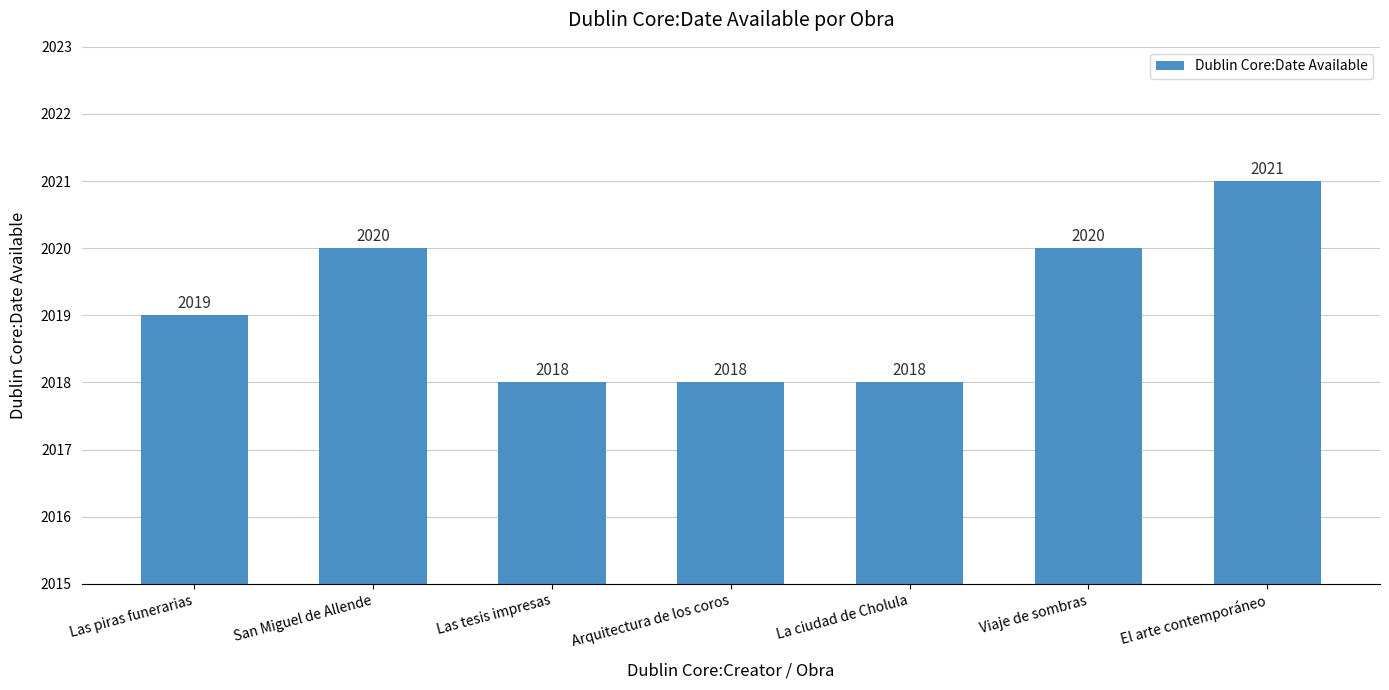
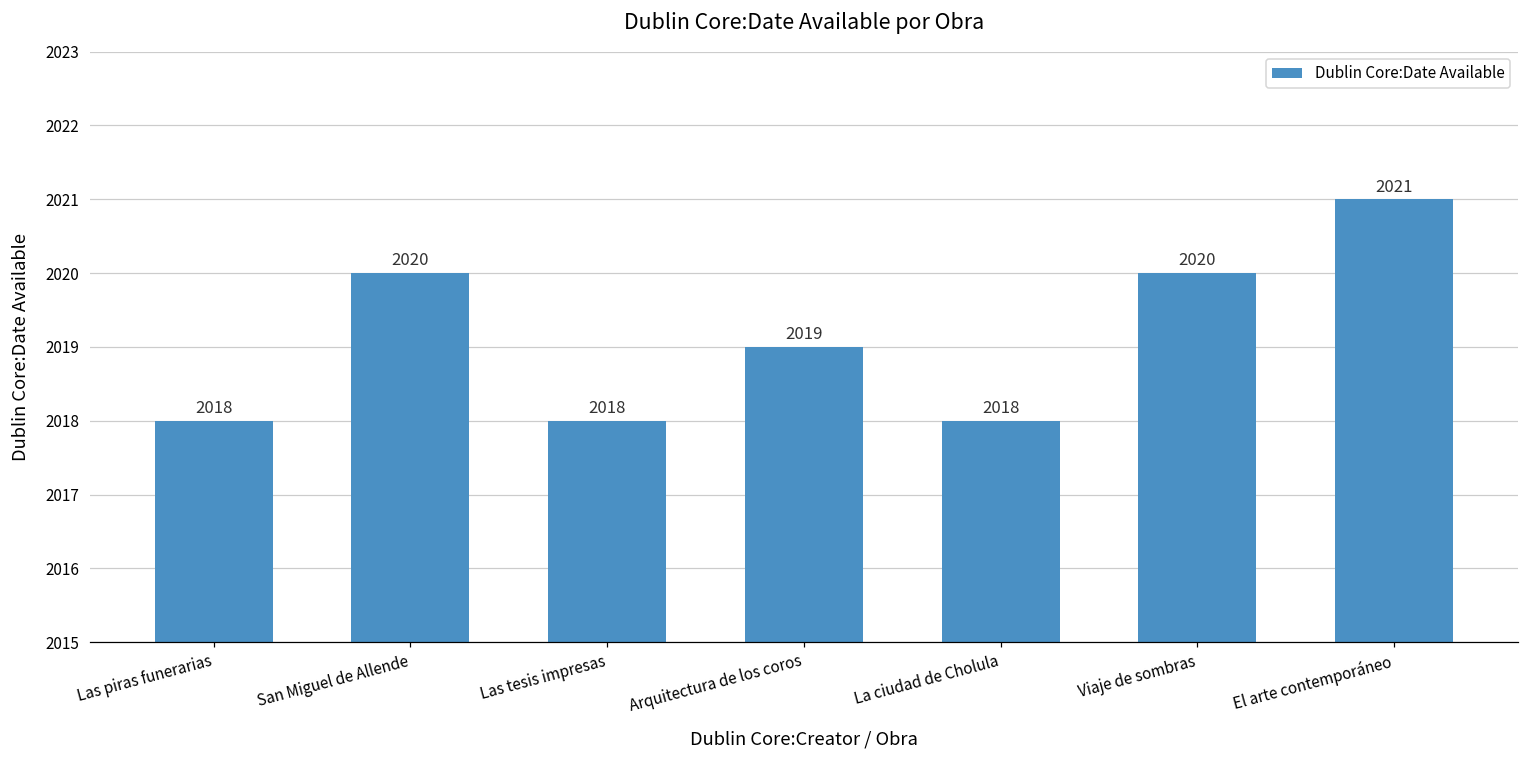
Las piras funerarias: 2019 -> 2018
Arquitectura de los coros: 2018 -> 2019
